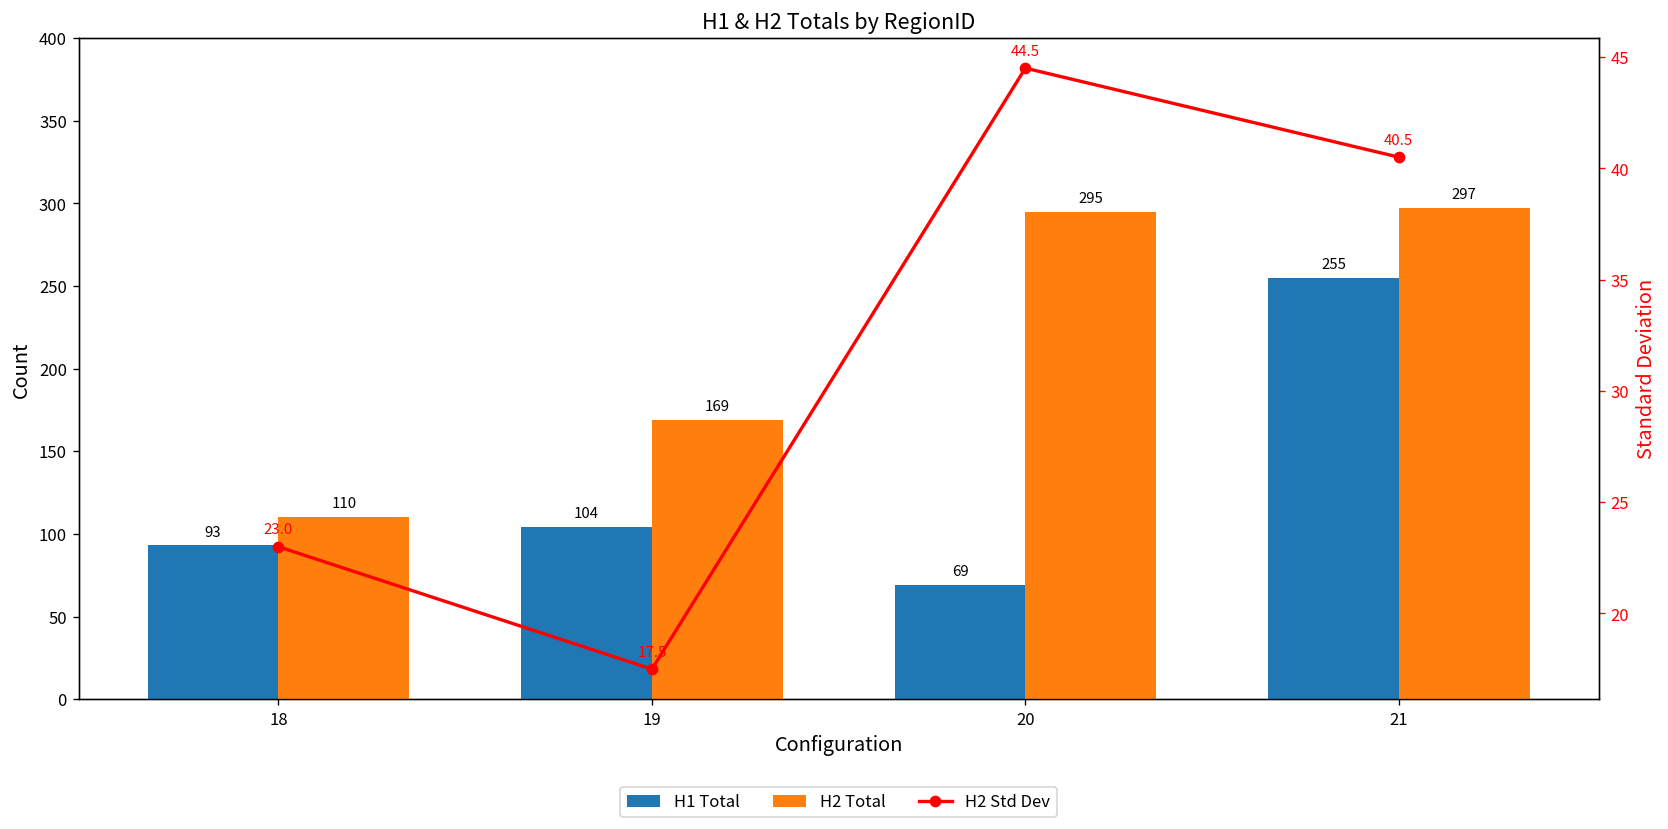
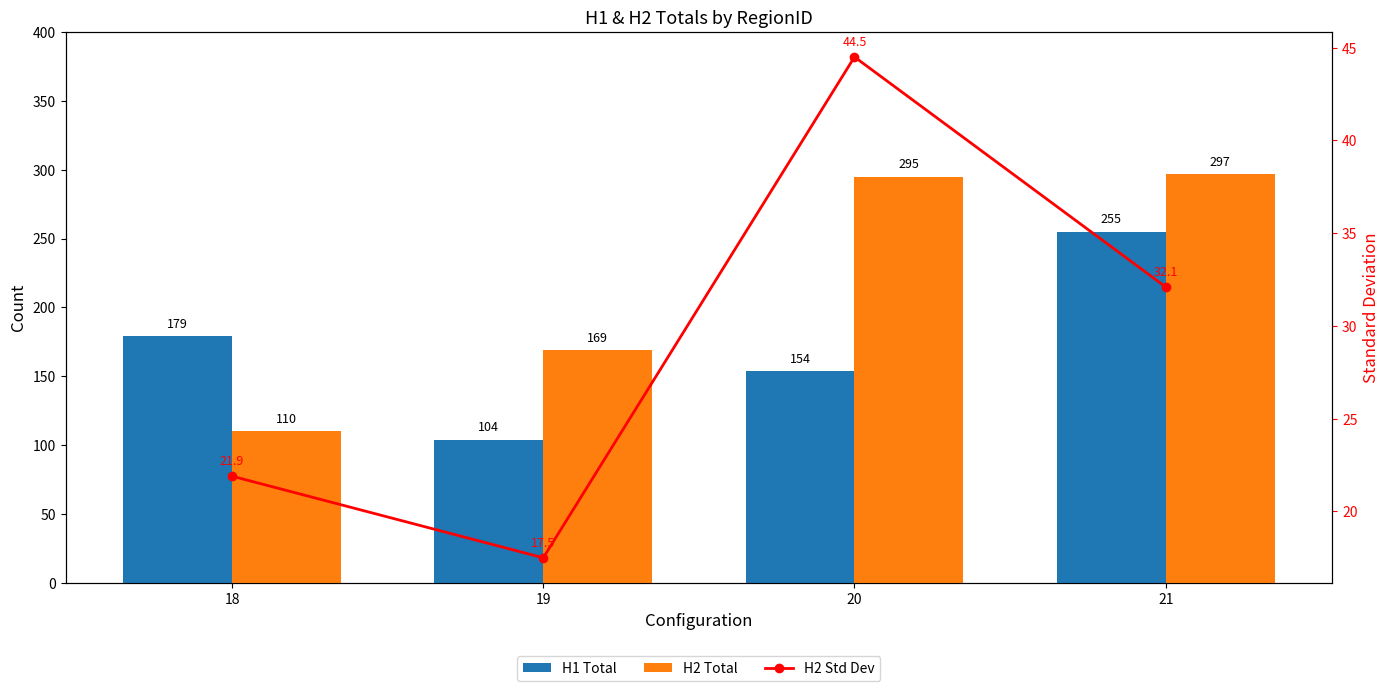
H1 Total, 18: 93 -> 179
H1 Total, 20: 69 -> 154
H2 Std Dev, 18: 23.0 -> 21.9
H2 Std Dev, 21: 40.5 -> 32.1
